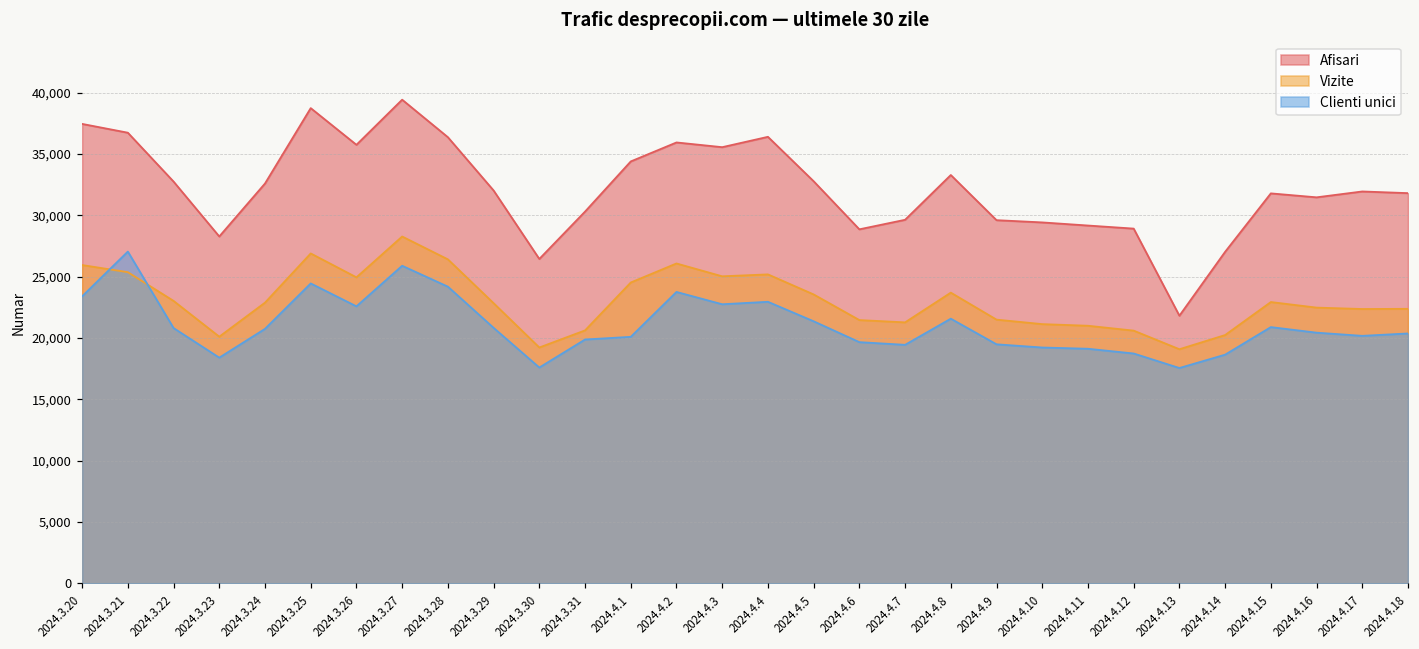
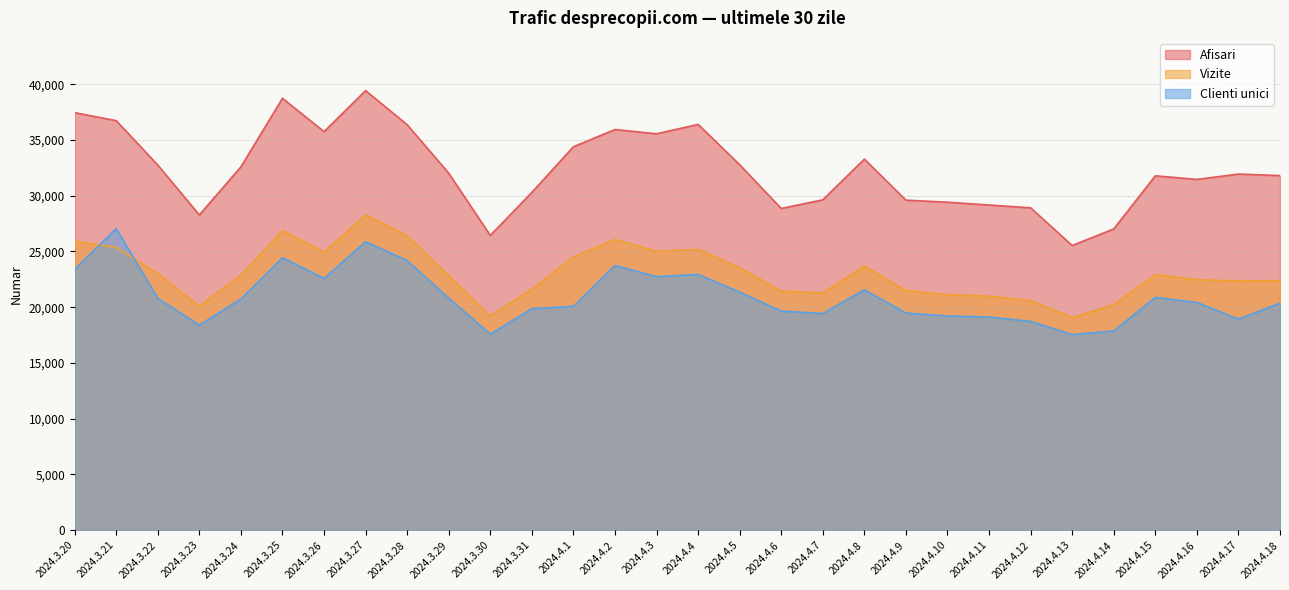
Vizite, 2024.3.31: 20,600 -> 21,600
Afisari, 2024.4.13: 21,800 -> 25,500
Clienti unici, 2024.4.14: 18,600 -> 17,900
Clienti unici, 2024.4.17: 20,200 -> 18,900
